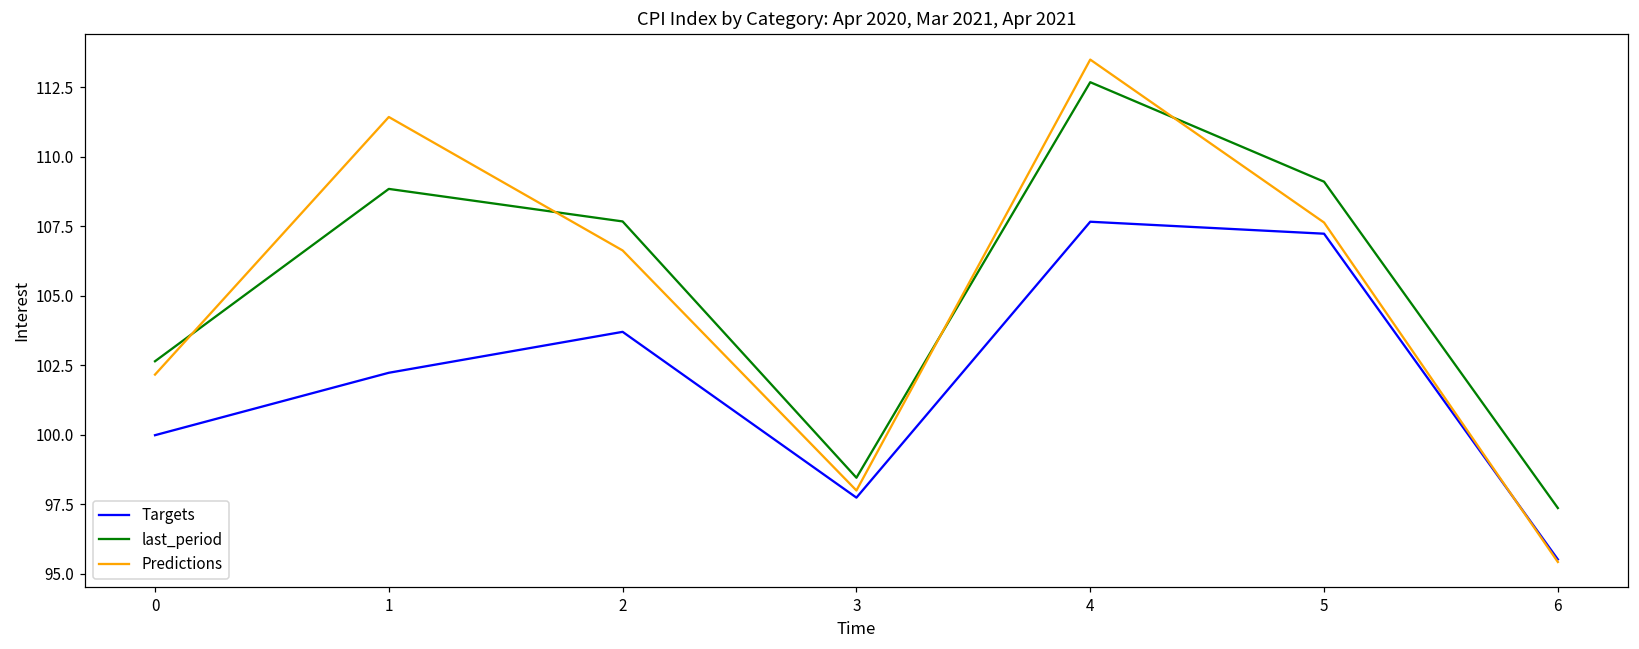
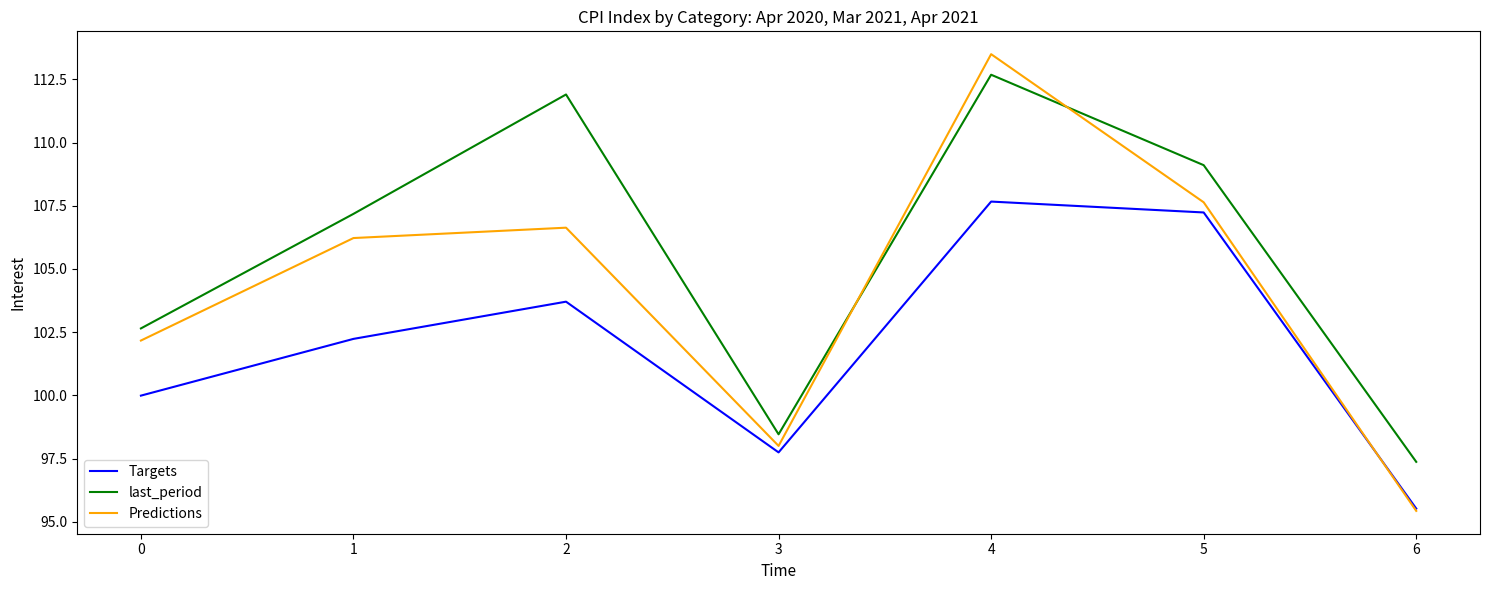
last_period, 1: 108.8 -> 107.2
Predictions, 1: 111.4 -> 106.2
last_period, 2: 107.7 -> 111.9
